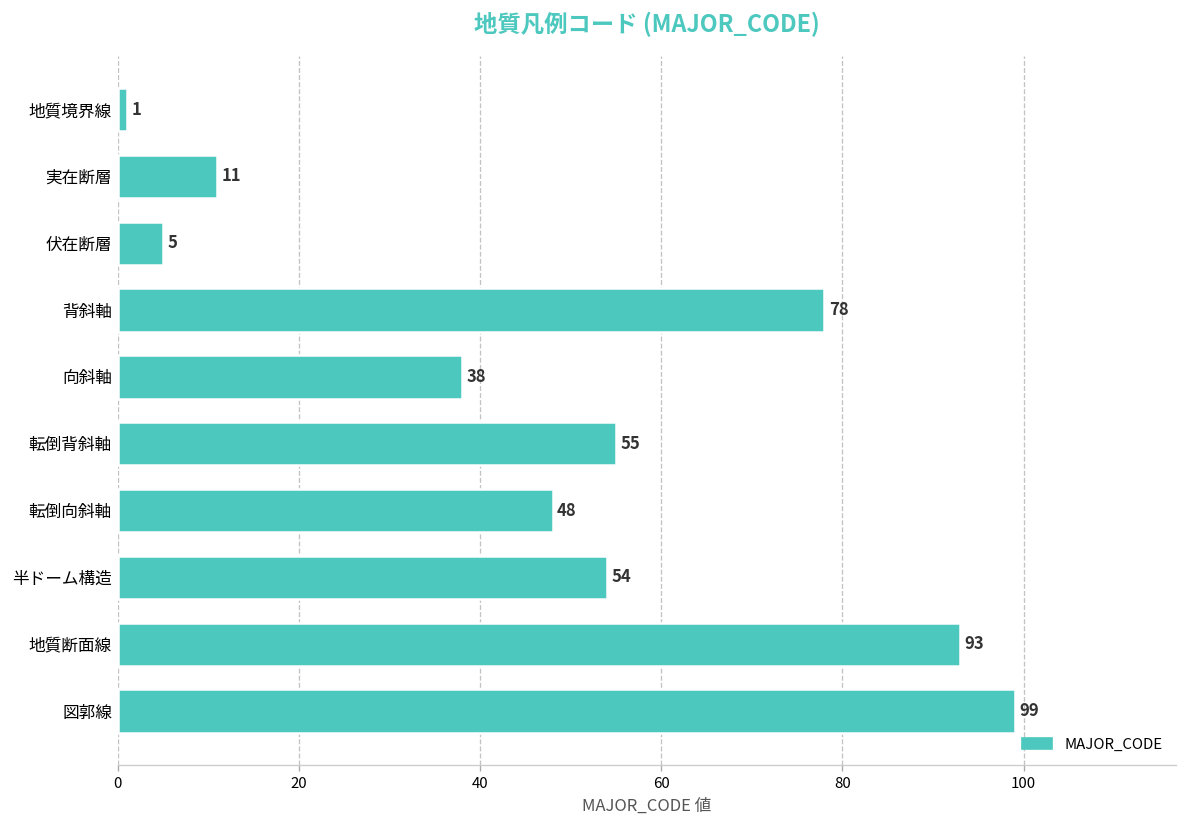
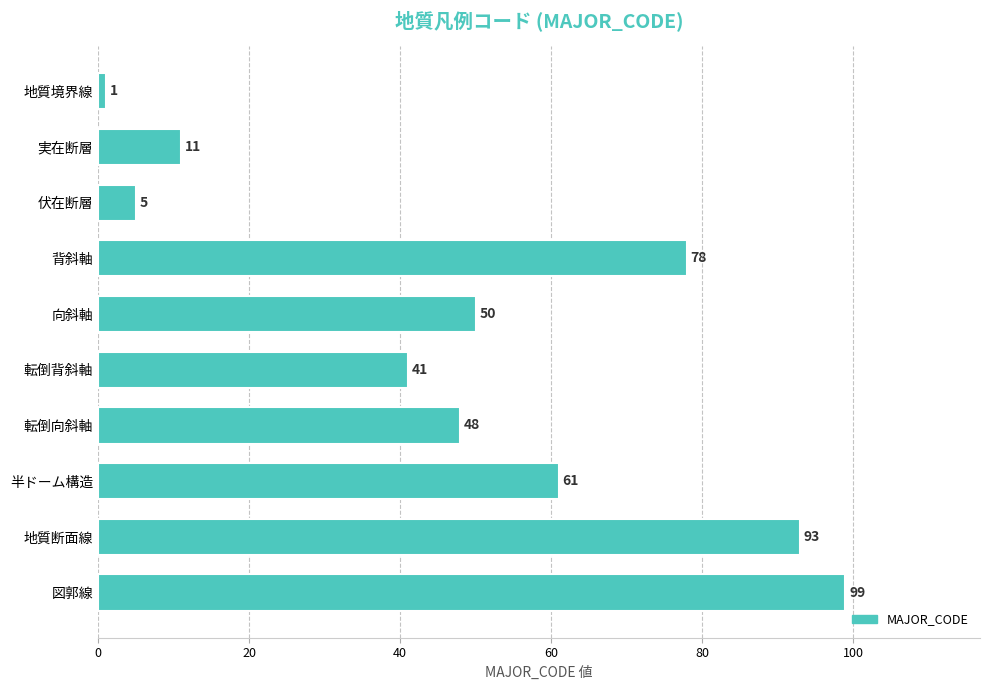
向斜軸: 38 -> 50
転倒背斜軸: 55 -> 41
半ドーム構造: 54 -> 61
